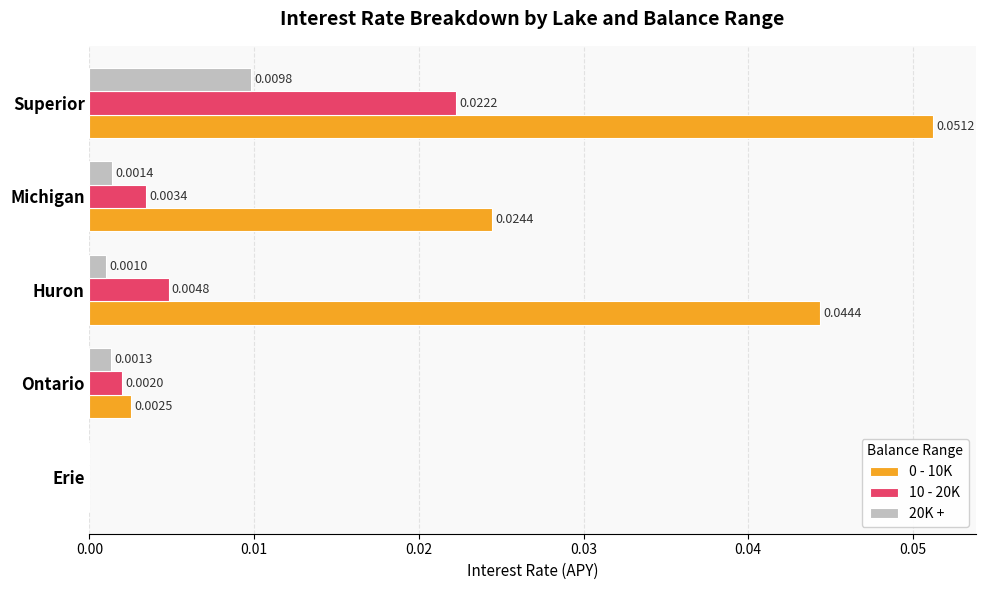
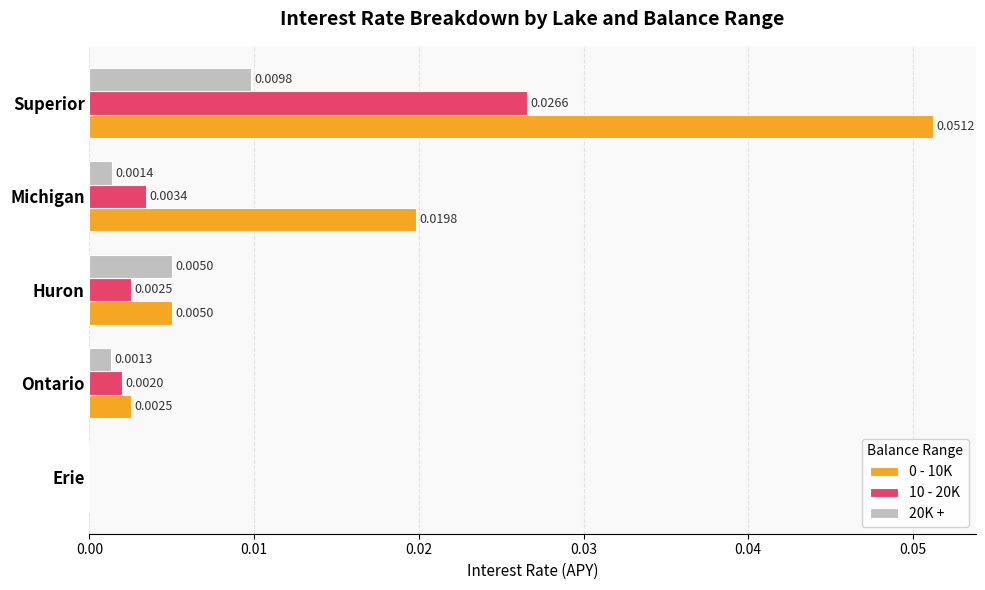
10 - 20K, Superior: 0.0222 -> 0.0266
0 - 10K, Michigan: 0.0244 -> 0.0198
20K +, Huron: 0.0010 -> 0.0050
10 - 20K, Huron: 0.0048 -> 0.0025
0 - 10K, Huron: 0.0444 -> 0.0050
